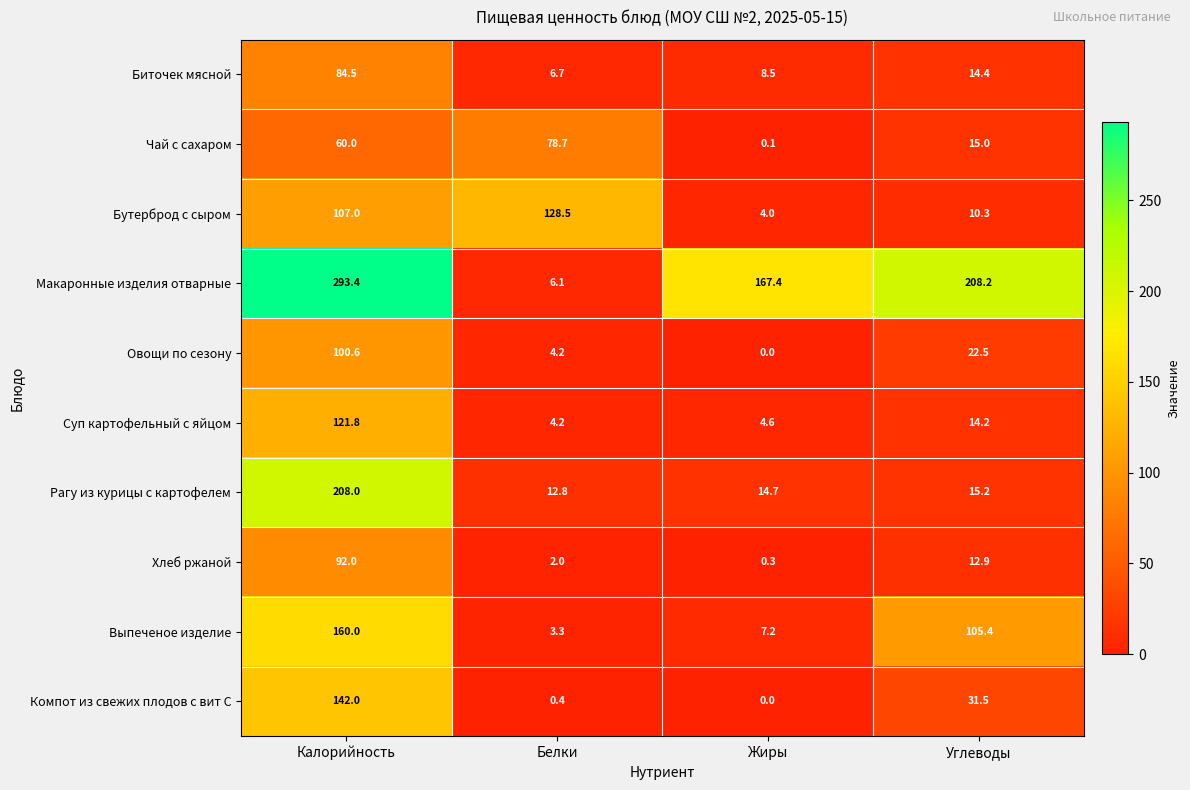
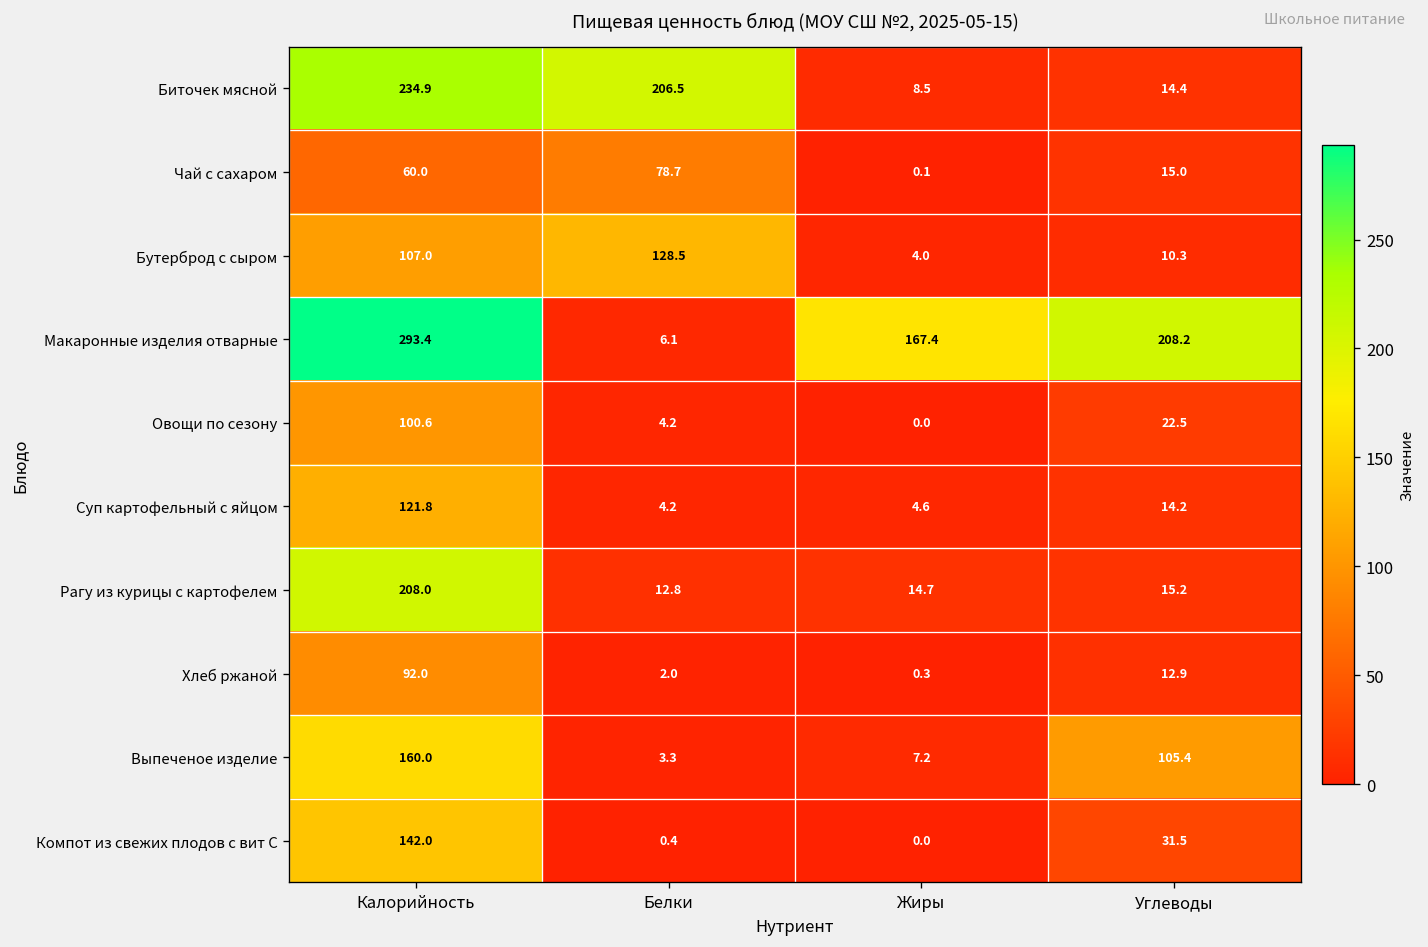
Биточек мясной, Калорийность: 84.5 -> 234.9
Биточек мясной, Белки: 6.7 -> 206.5
